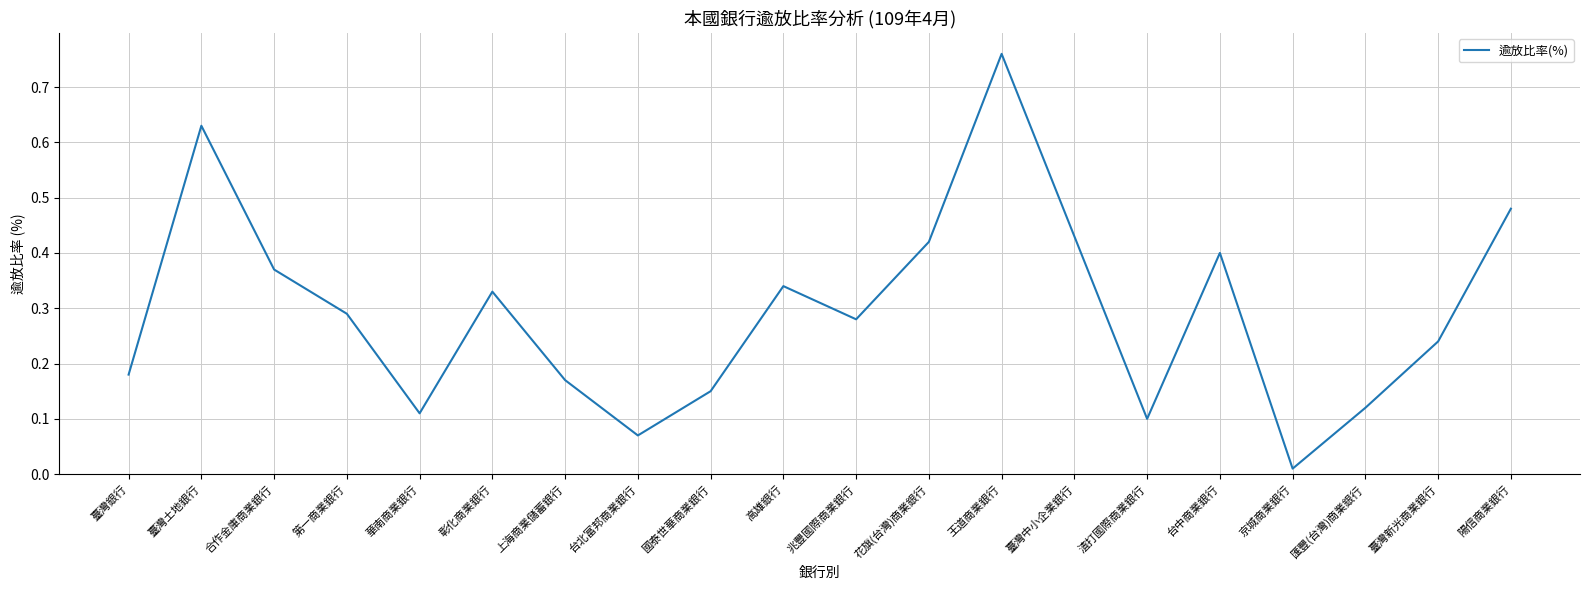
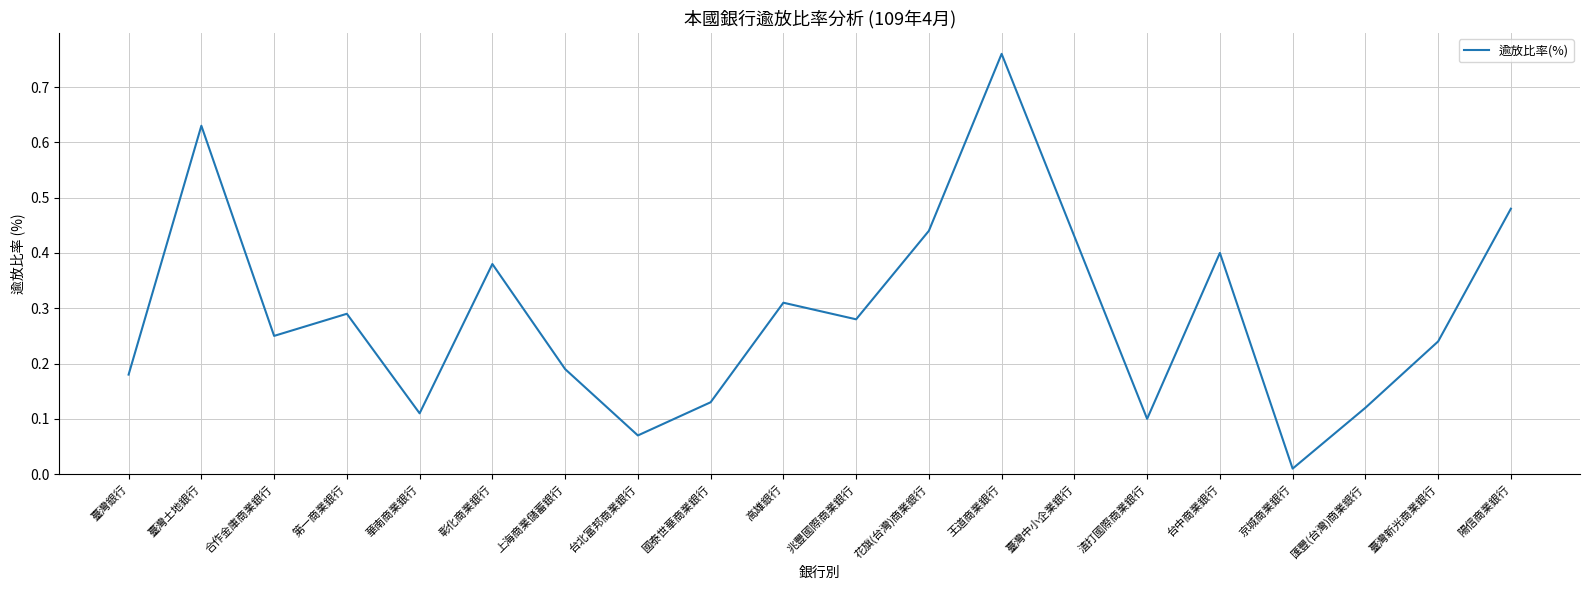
合作金庫商業銀行: 0.37 -> 0.25
彰化商業銀行: 0.33 -> 0.38
上海商業儲蓄銀行: 0.17 -> 0.19
國泰世華商業銀行: 0.15 -> 0.13
高雄銀行: 0.34 -> 0.31
花旗(台灣)商業銀行: 0.42 -> 0.44
